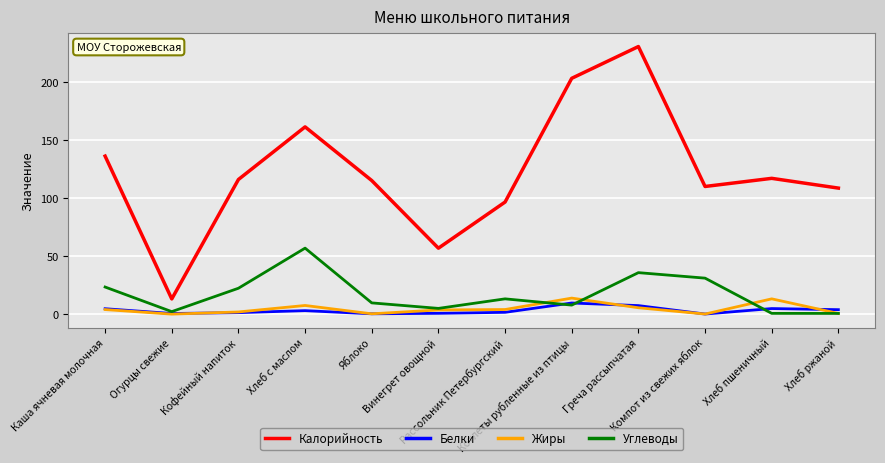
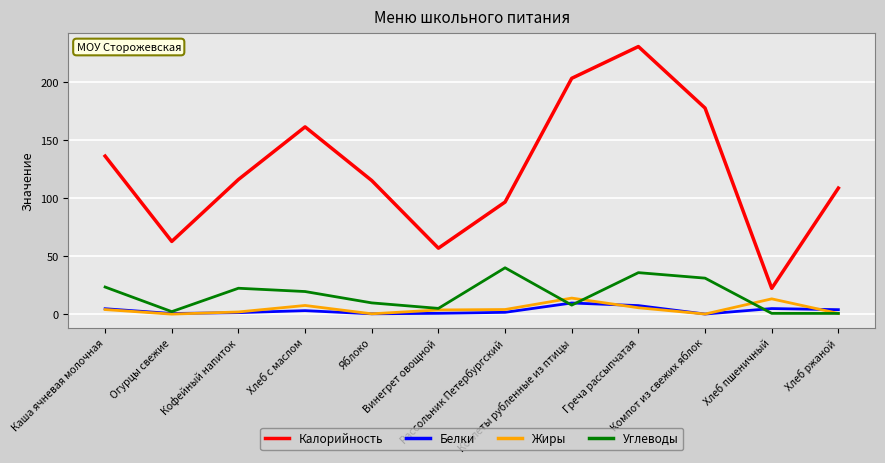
Калорийность, Огурцы свежие: 13 -> 63
Углеводы, Хлеб с маслом: 57 -> 20
Углеводы, Рассольник Петербургский: 13 -> 40
Калорийность, Компот из свежих яблок: 110 -> 178
Калорийность, Хлеб пшеничный: 117 -> 22
